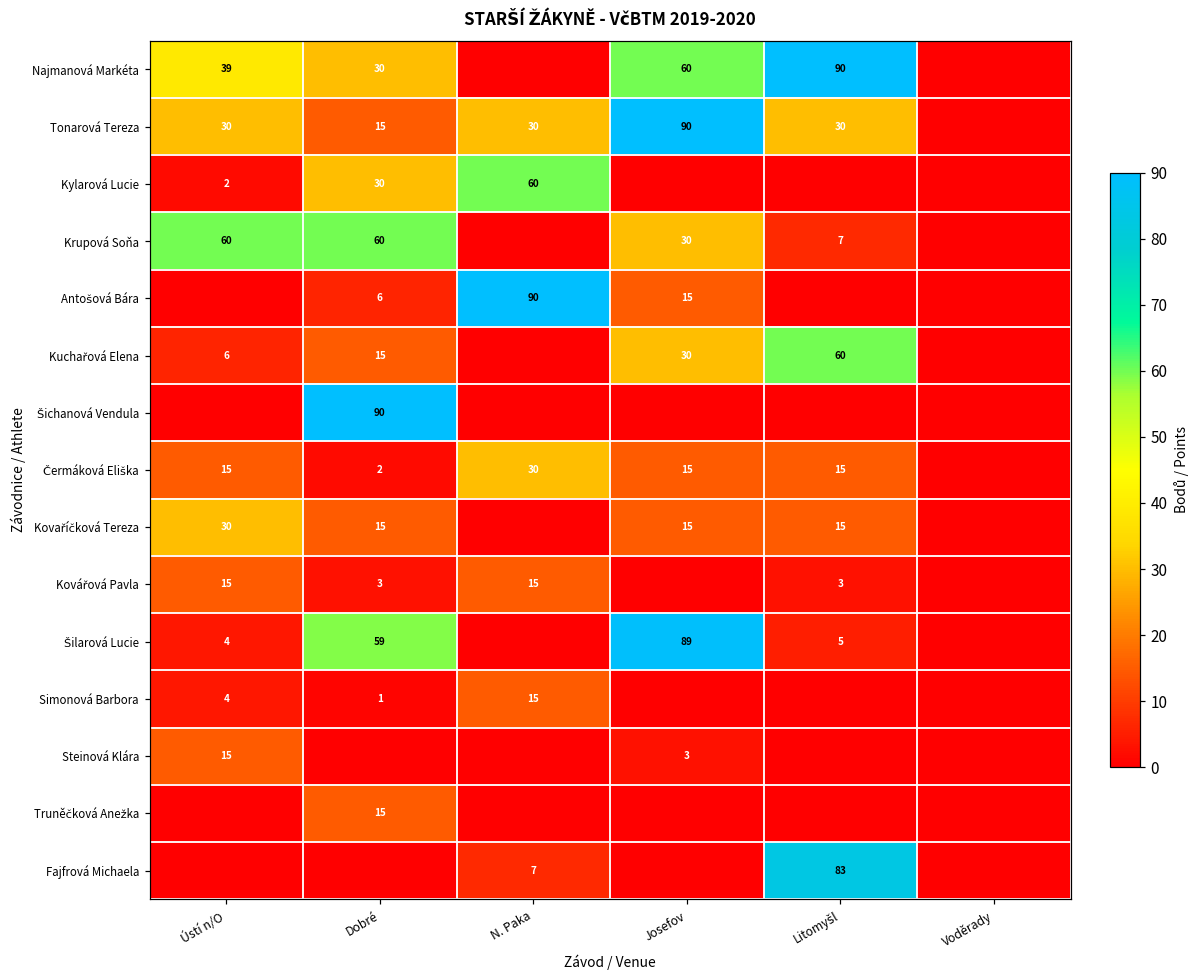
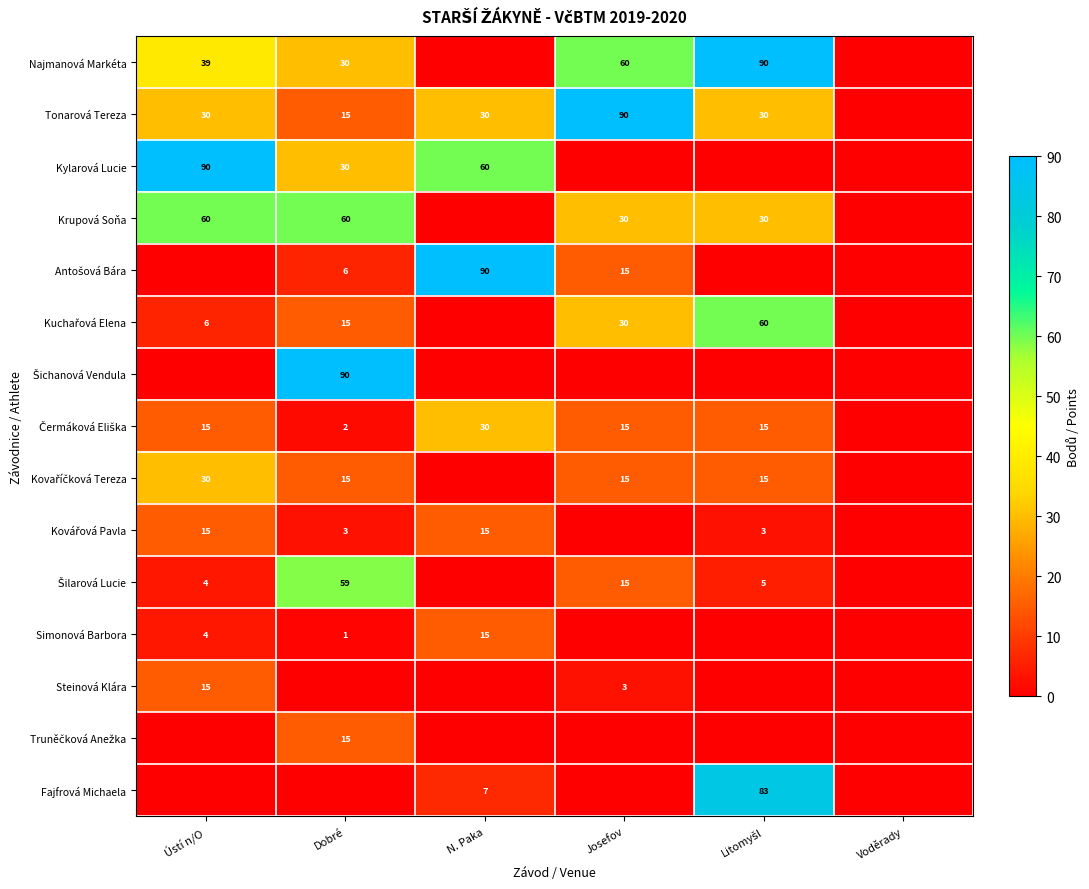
Kylarová Lucie, Ústí n/O: 2 -> 90
Krupová Soňa, Litomyšl: 7 -> 30
Šilarová Lucie, Josefov: 89 -> 15
